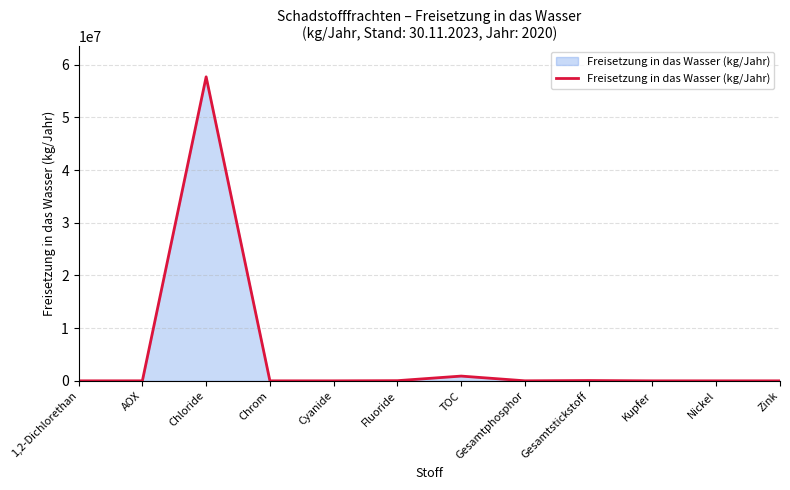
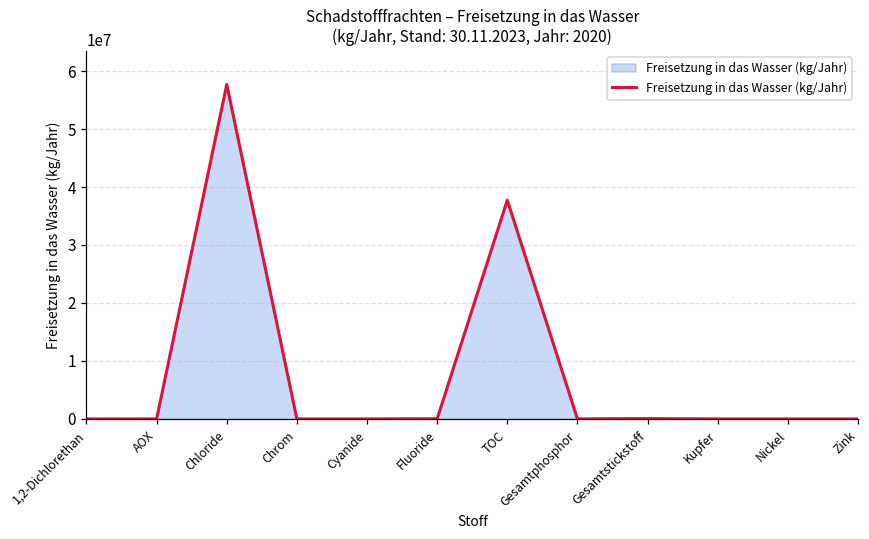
TOC: 1000000 -> 38000000
